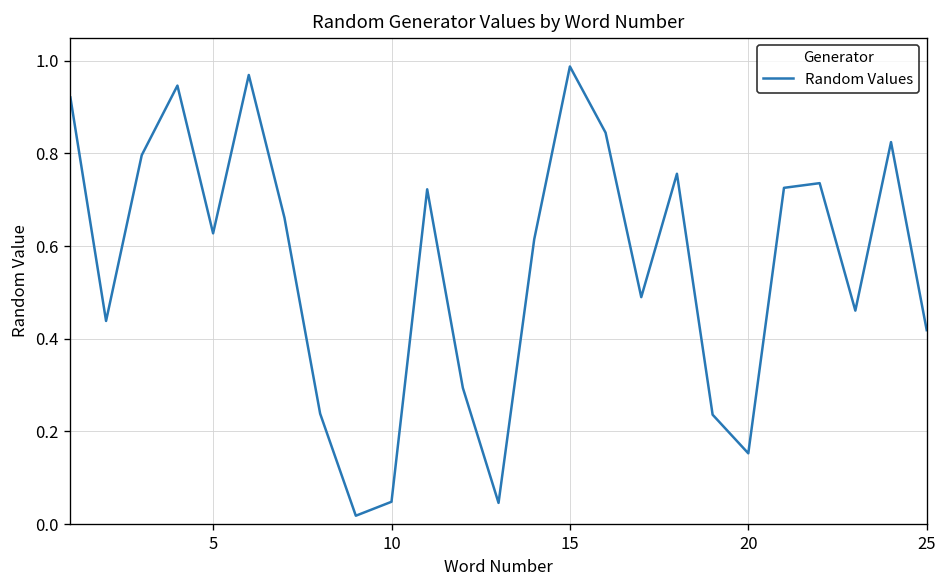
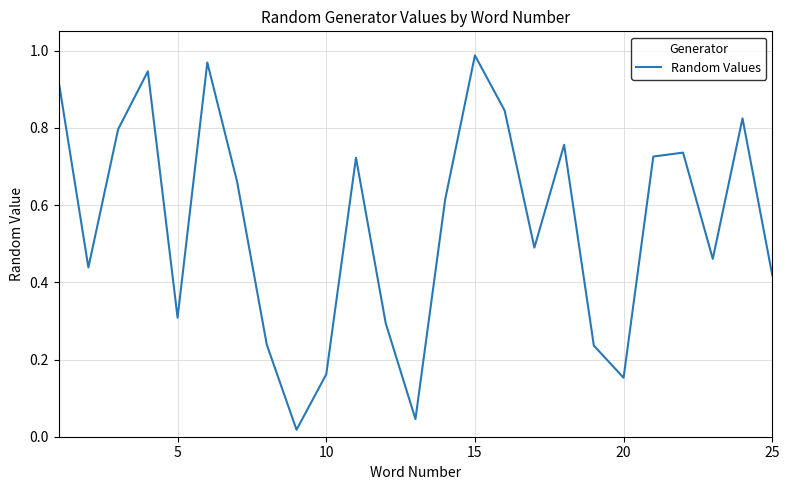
5: 0.63 -> 0.31
10: 0.05 -> 0.16
